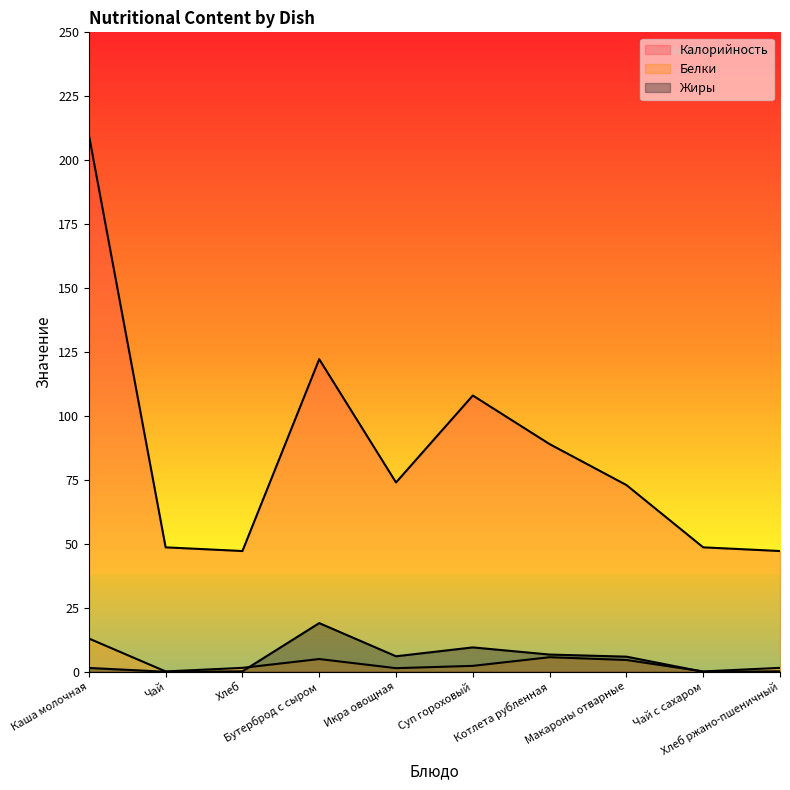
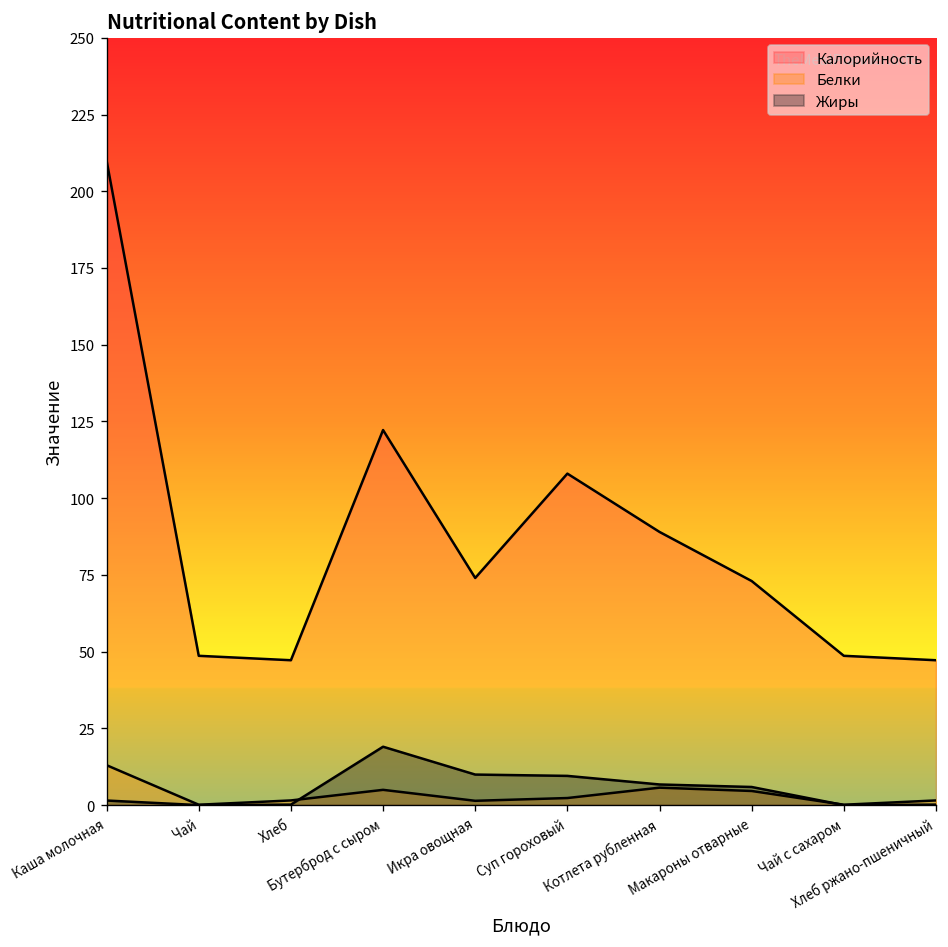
Жиры, Икра овощная: 6 -> 10
